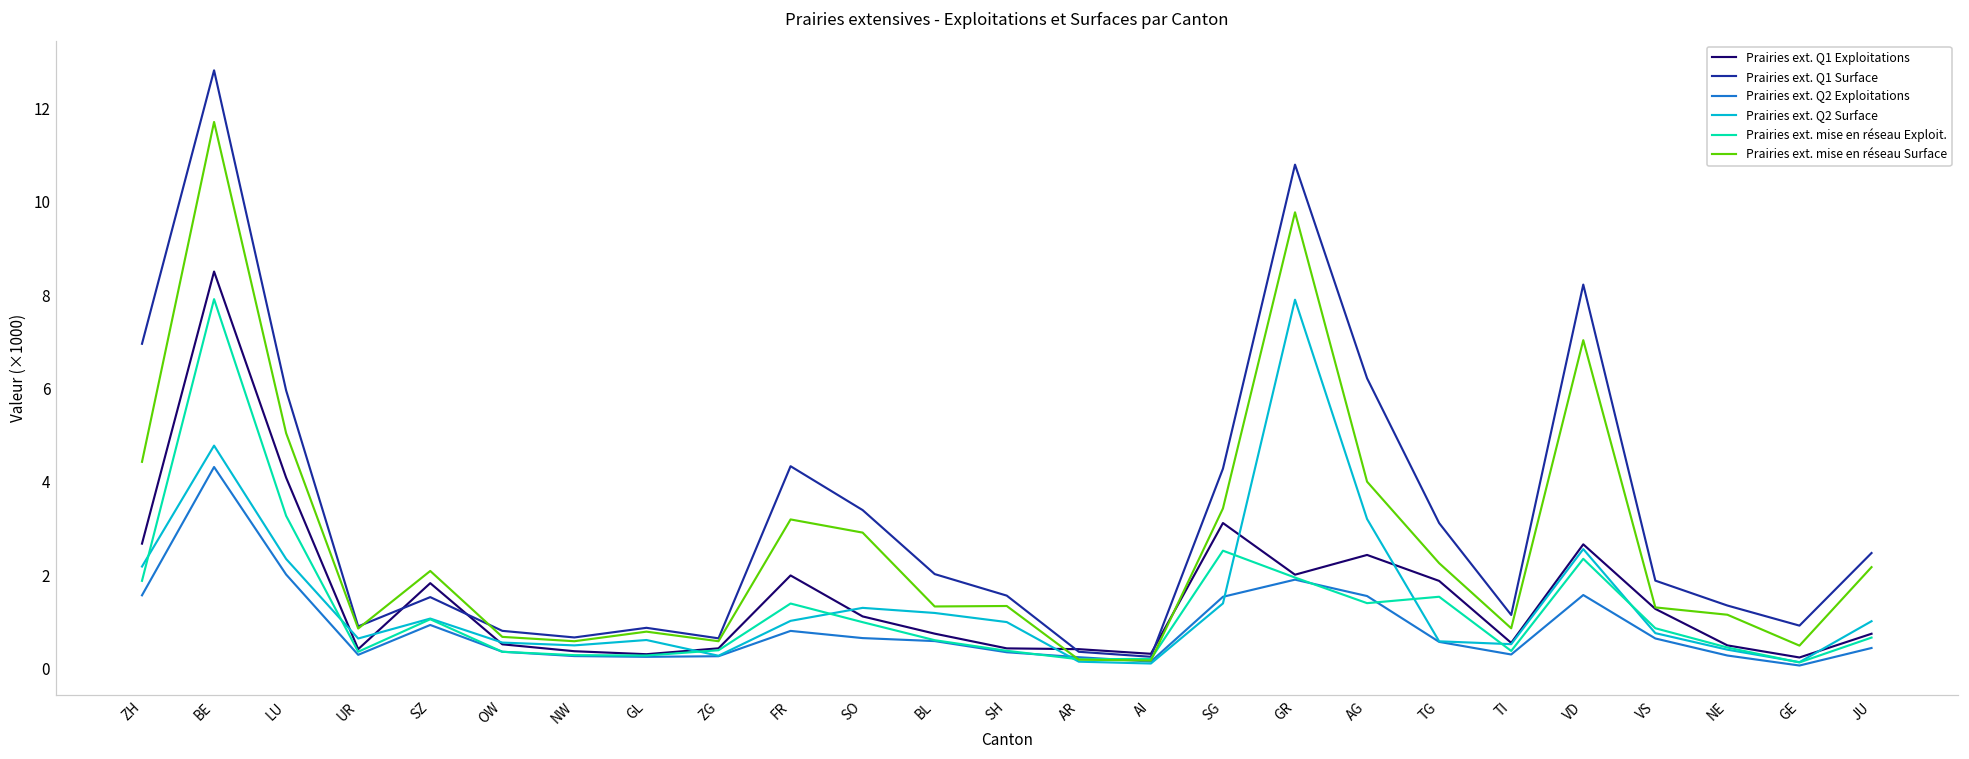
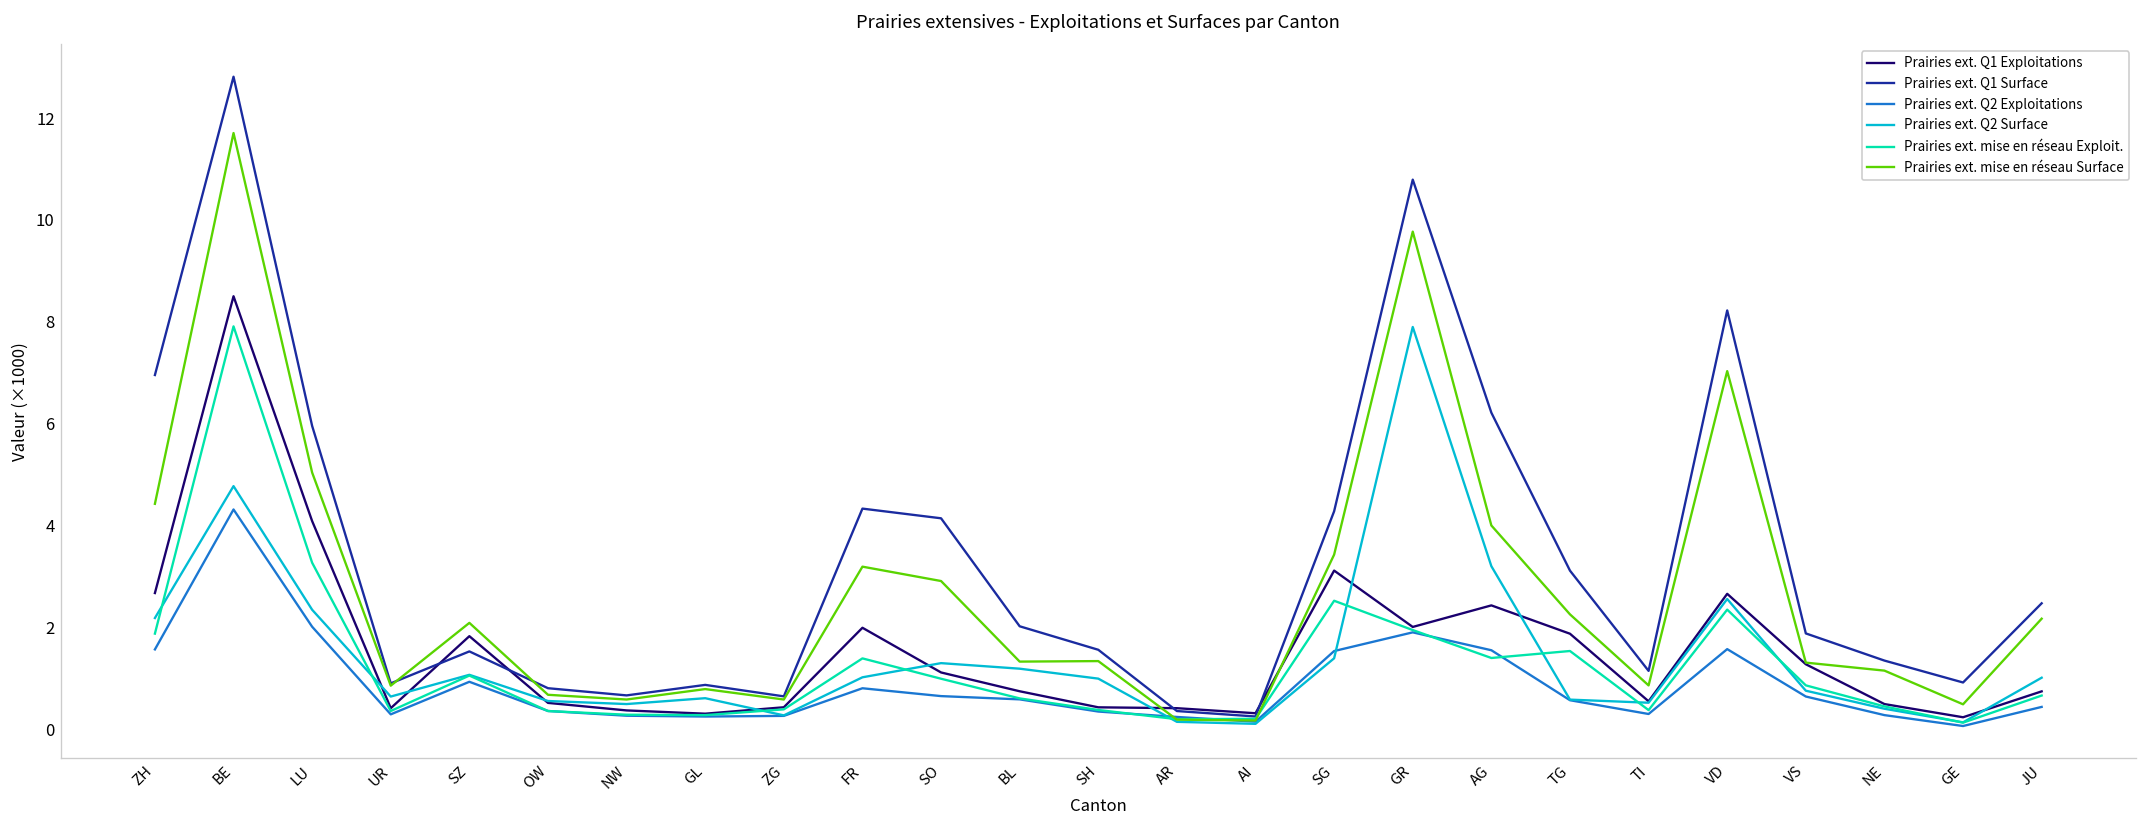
Prairies ext. Q1 Surface, SO: 3.4 -> 4.1
